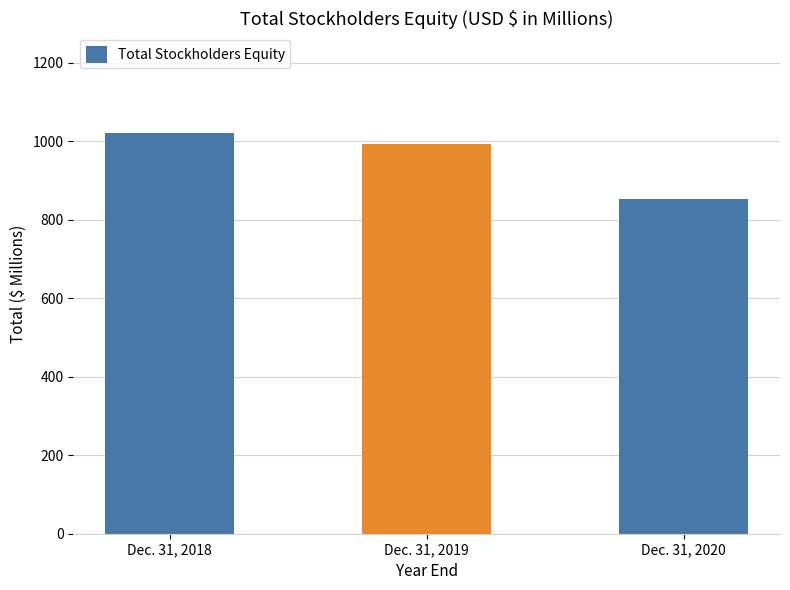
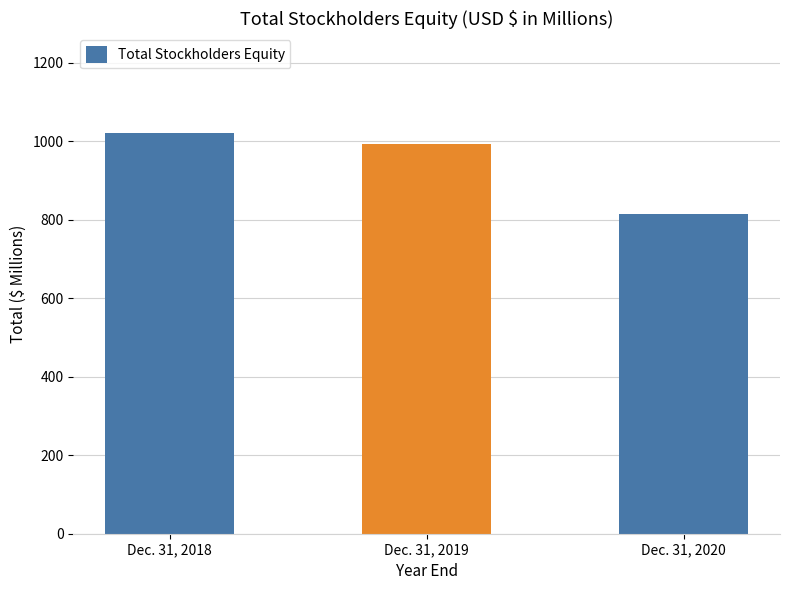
Dec. 31, 2020: 850 -> 820
